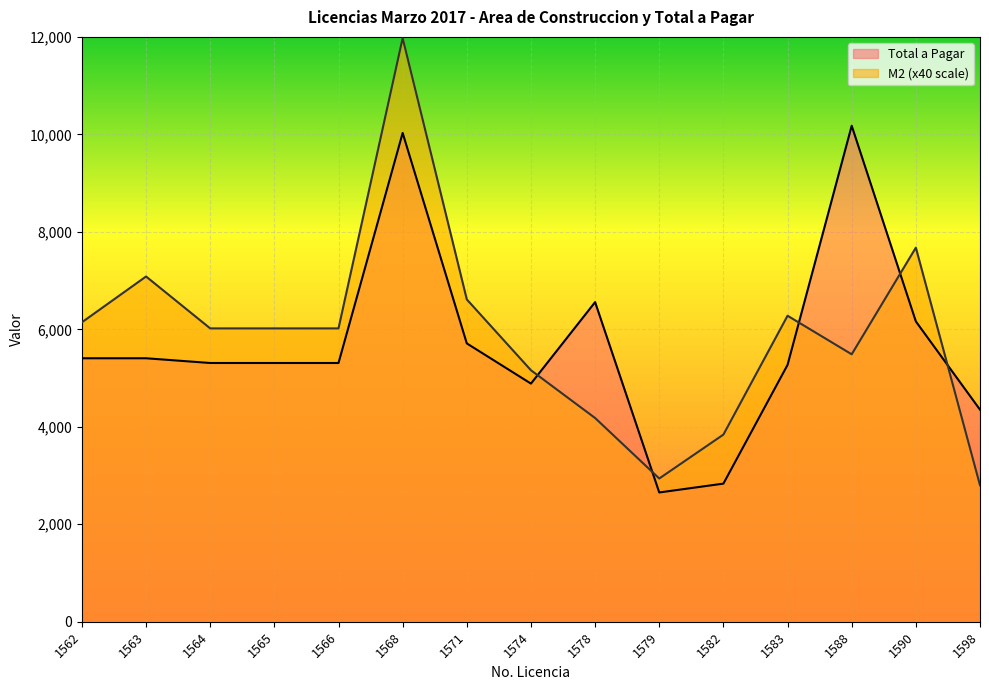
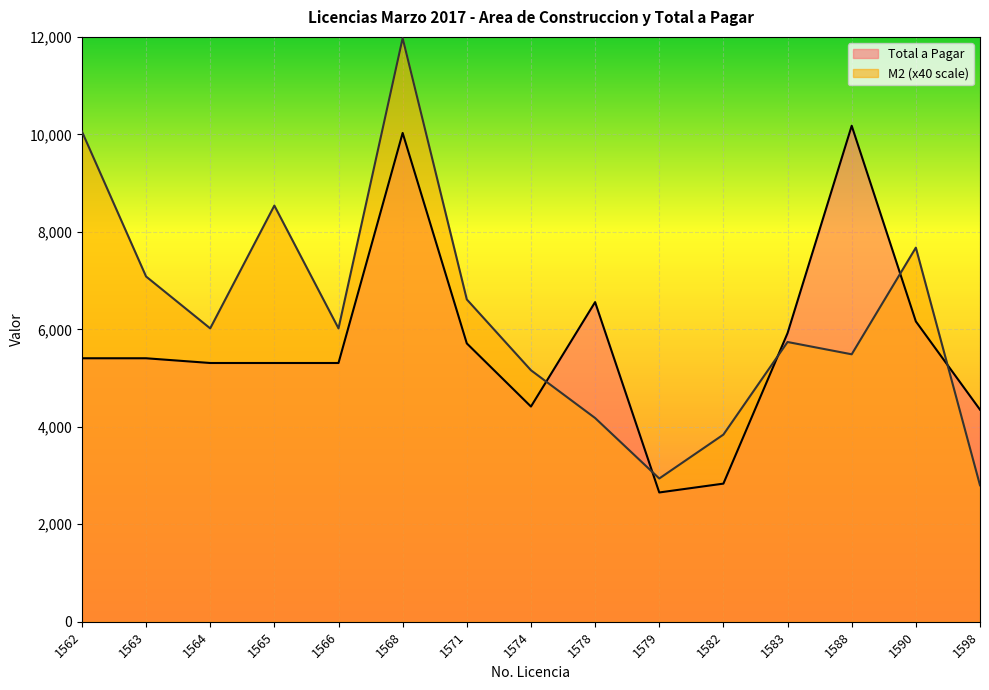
M2 (x40 scale), 1562: 6,100 -> 10,100
M2 (x40 scale), 1565: 6,000 -> 8,500
Total a Pagar, 1574: 4,900 -> 4,400
Total a Pagar, 1583: 5,300 -> 5,900
M2 (x40 scale), 1583: 6,300 -> 5,700
